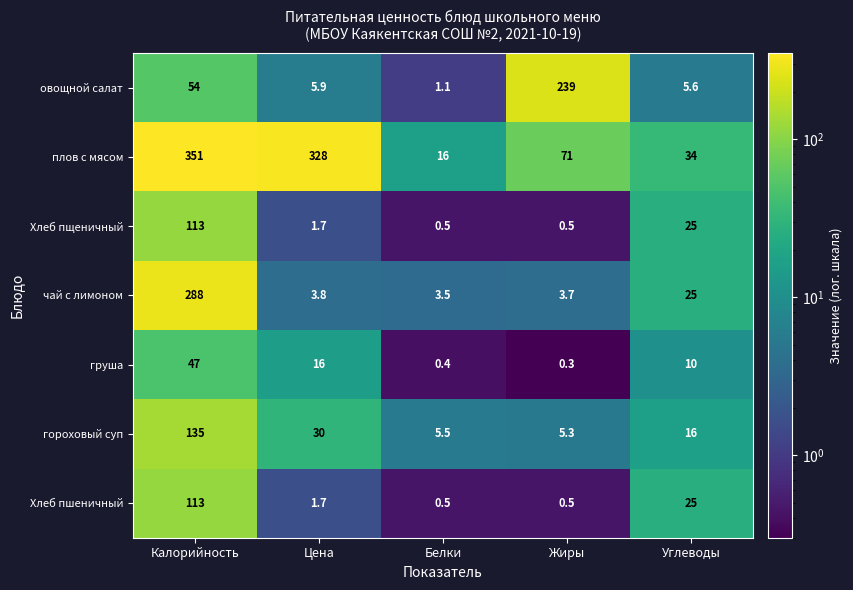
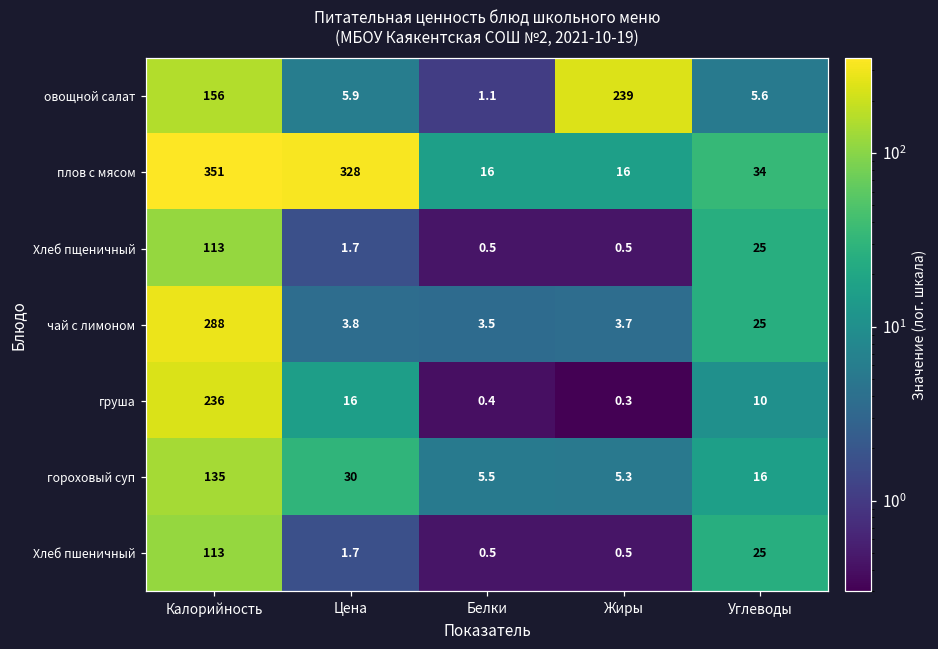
овощной салат, Калорийность: 54 -> 156
плов с мясом, Жиры: 71 -> 16
груша, Калорийность: 47 -> 236
